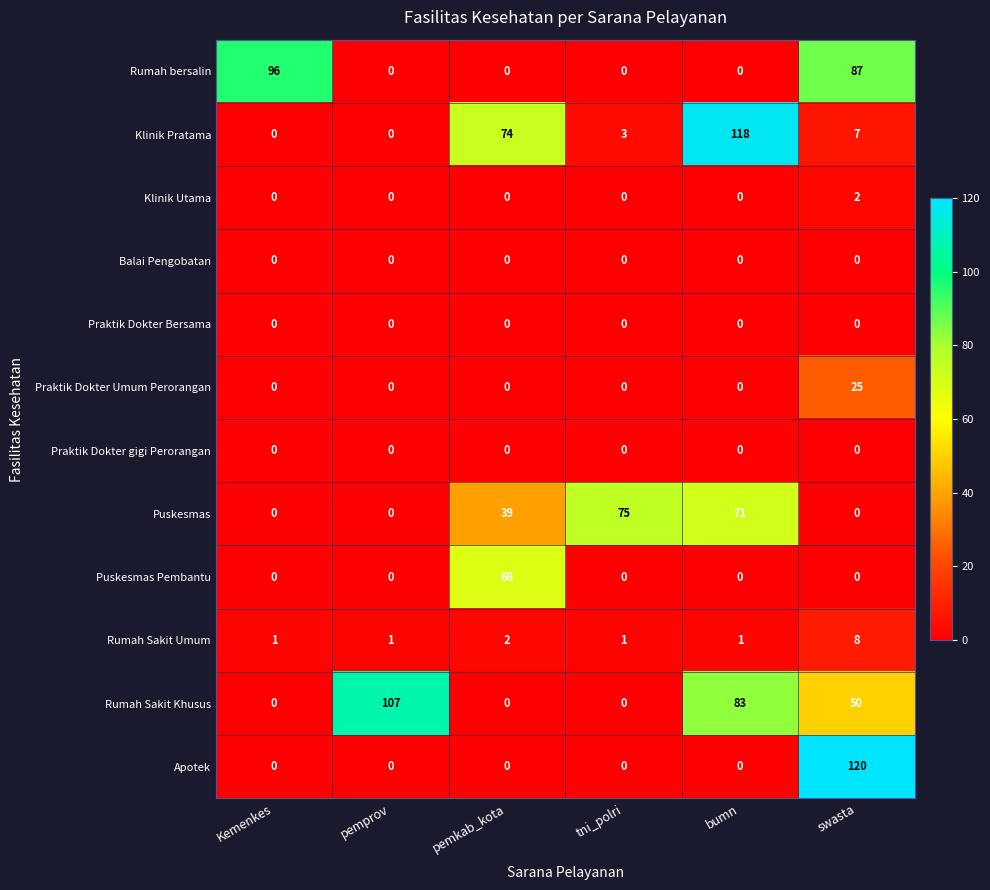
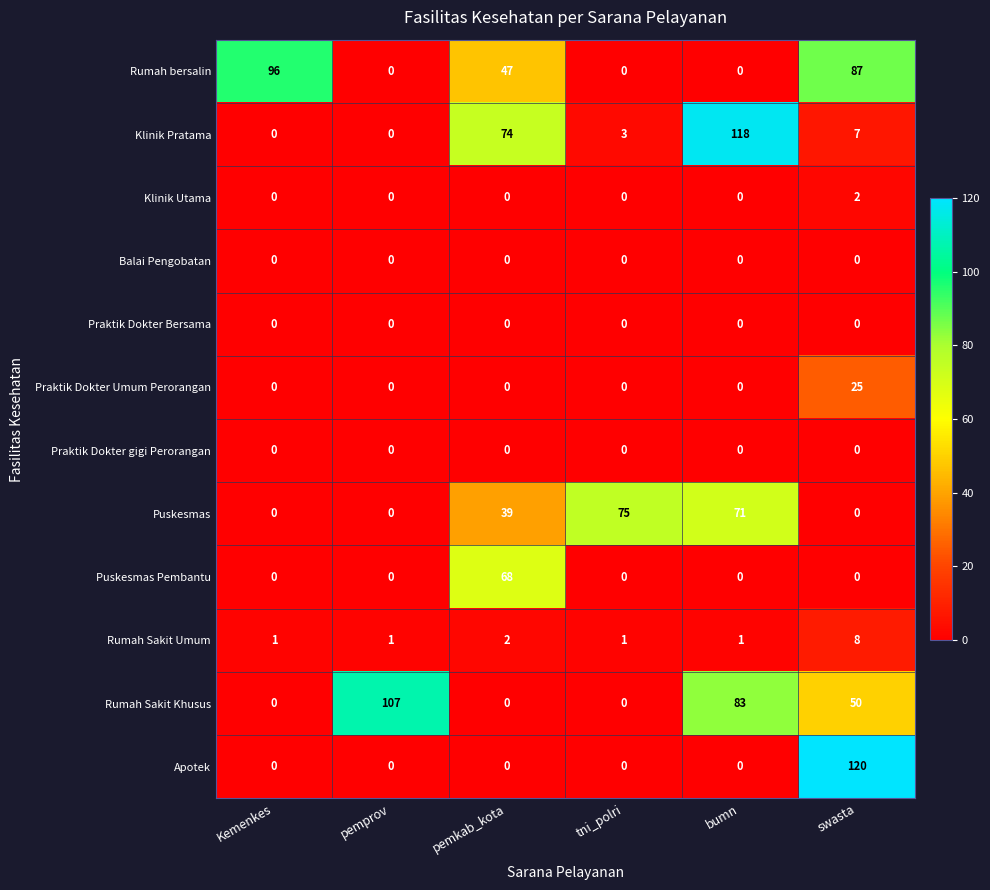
Rumah bersalin, pemkab_kota: 0 -> 47
